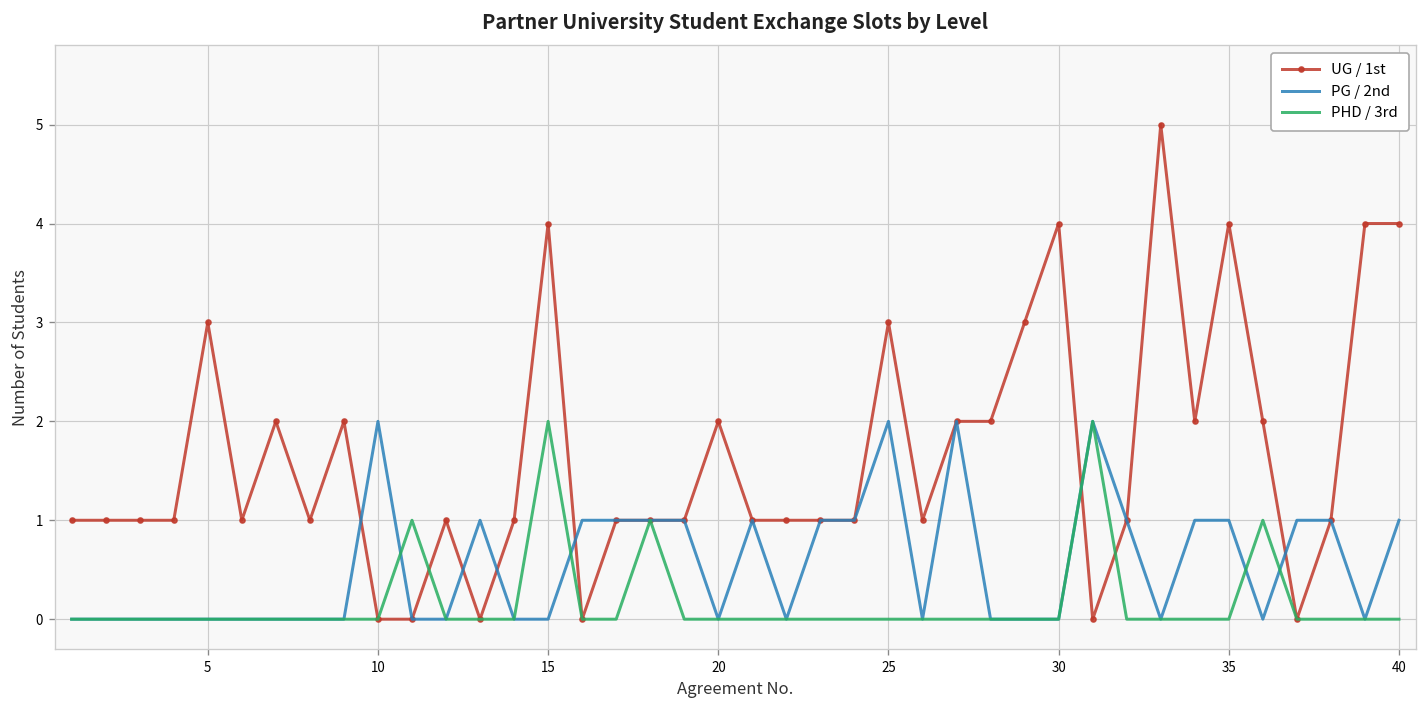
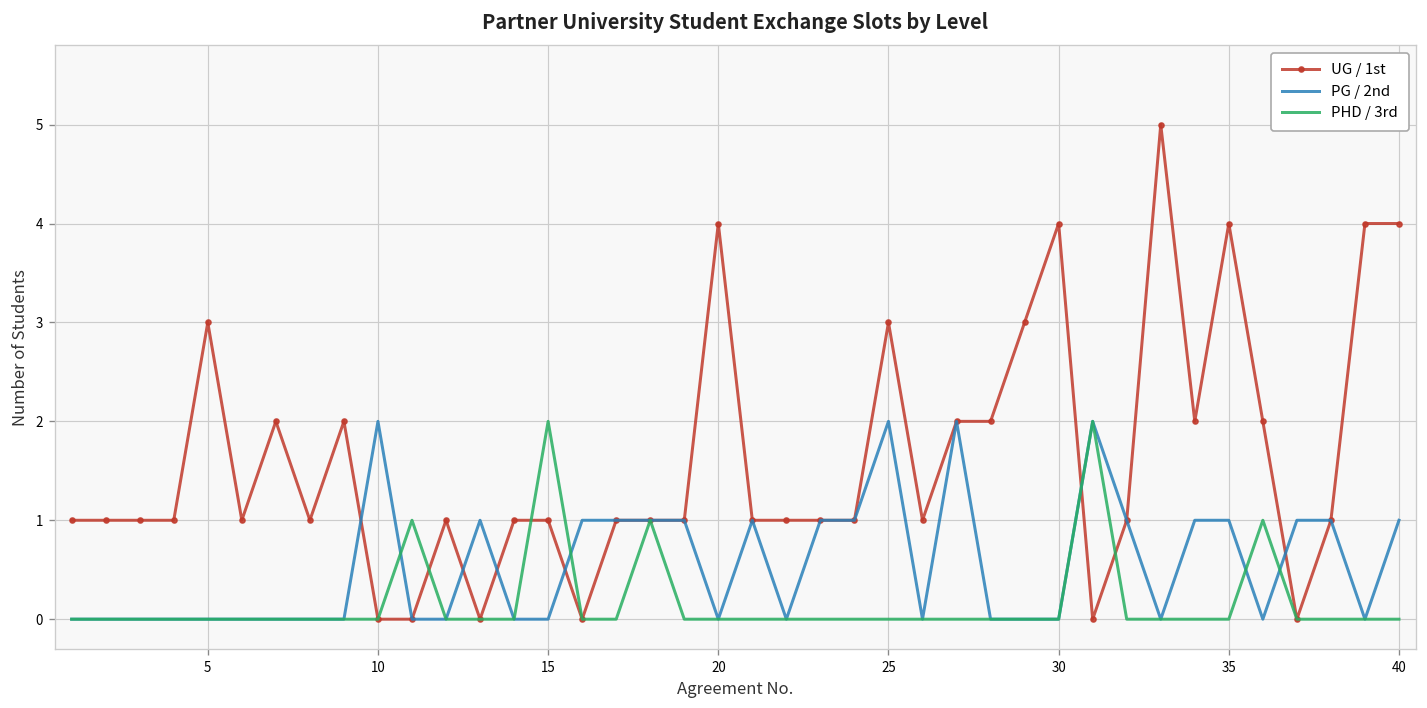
UG / 1st, 15: 4 -> 1
UG / 1st, 20: 2 -> 4
